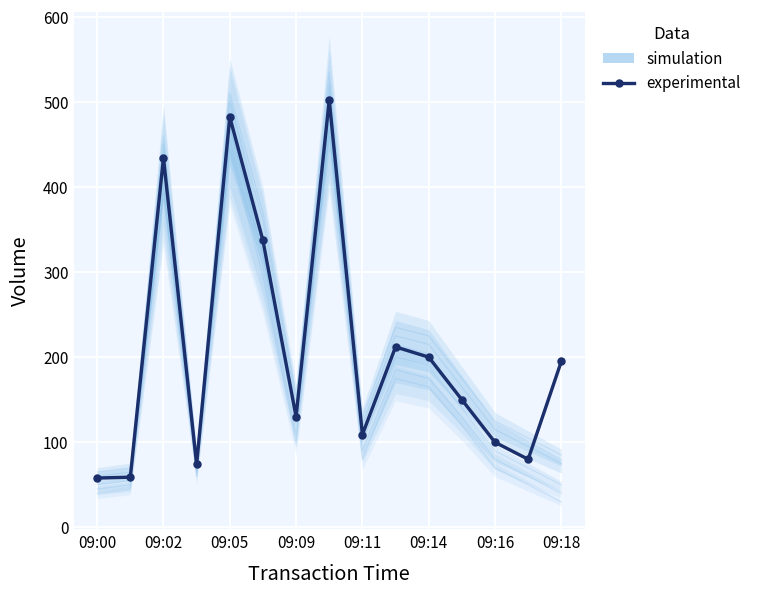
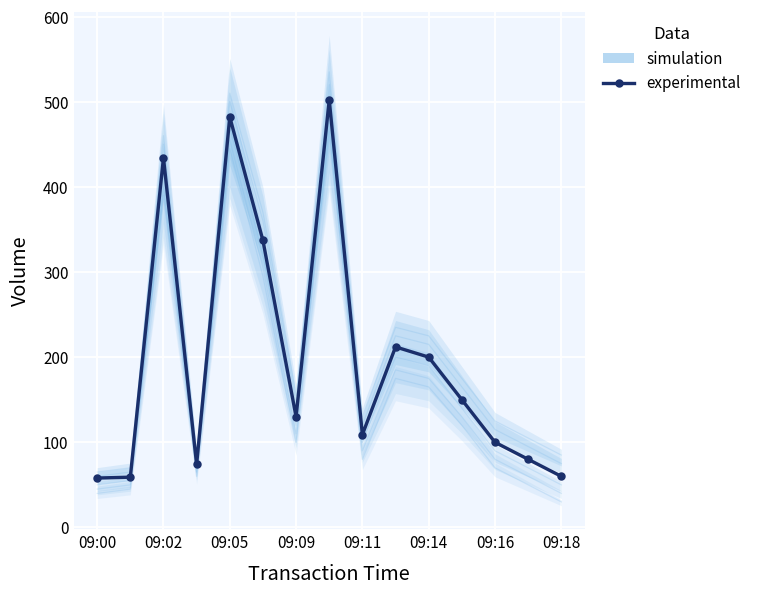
experimental, 09:18: 200 -> 60
